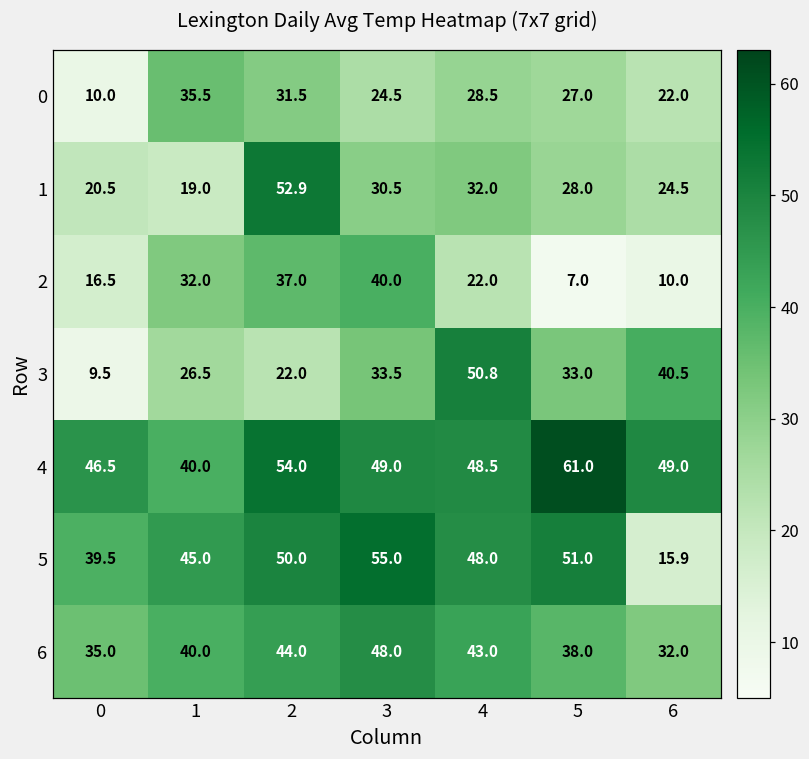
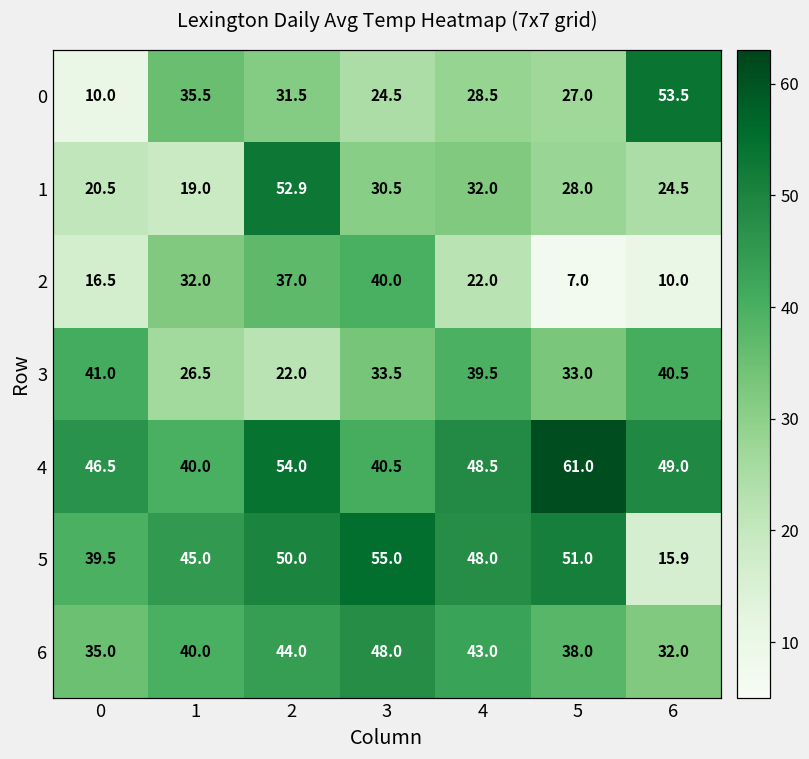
0, 6: 22.0 -> 53.5
3, 0: 9.5 -> 41.0
3, 4: 50.8 -> 39.5
4, 3: 49.0 -> 40.5
